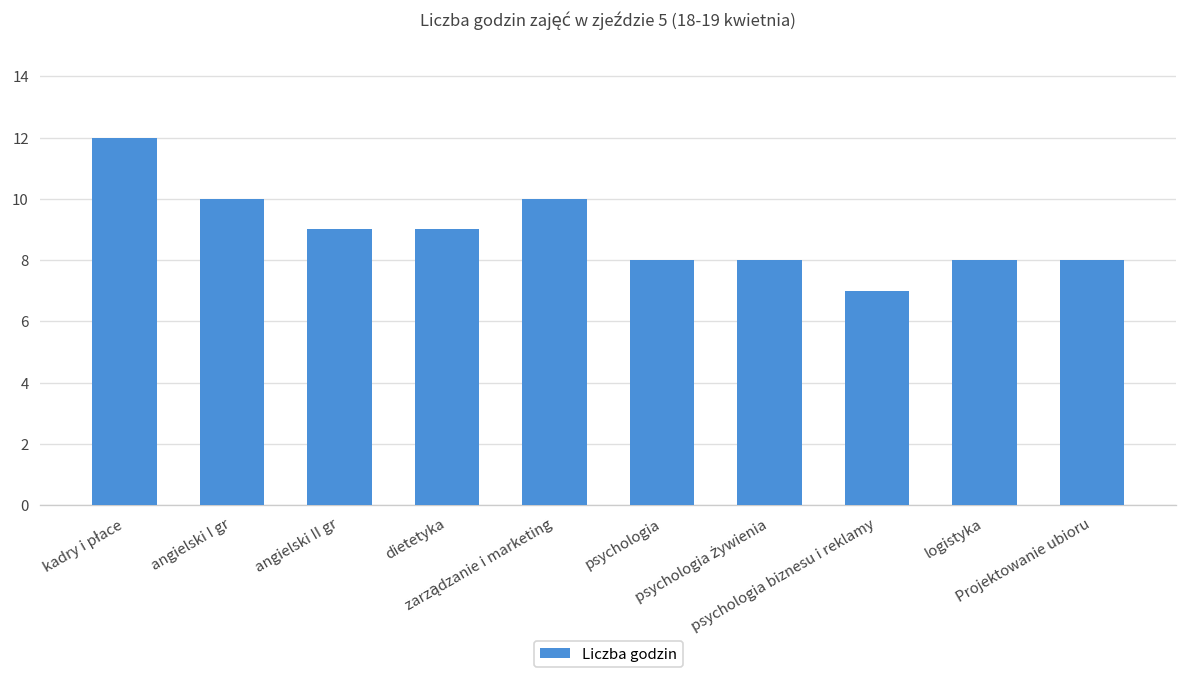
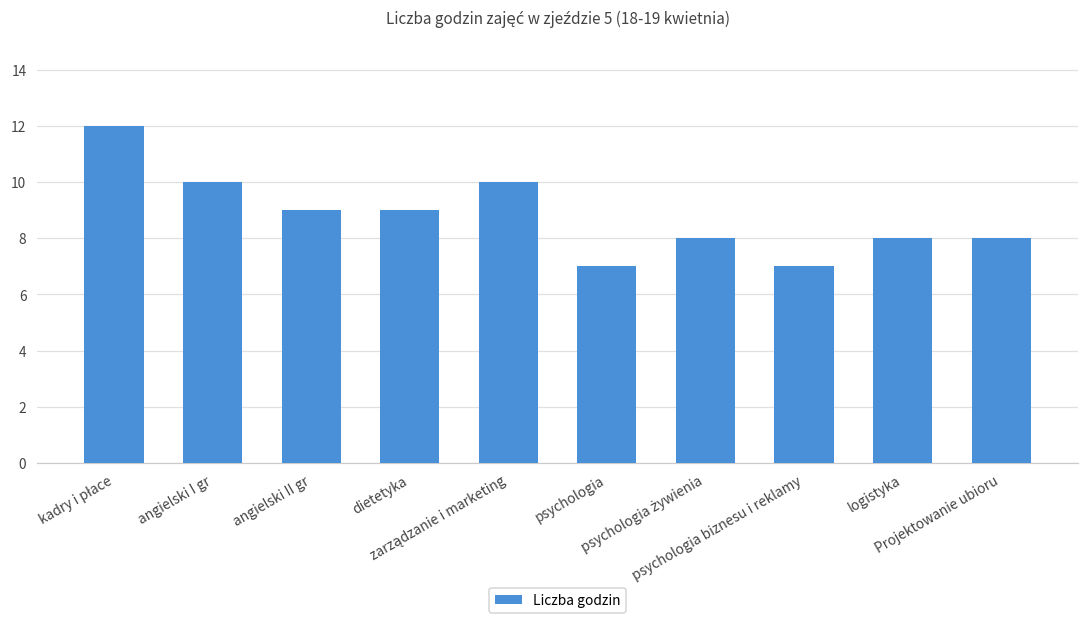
psychologia: 8 -> 7
